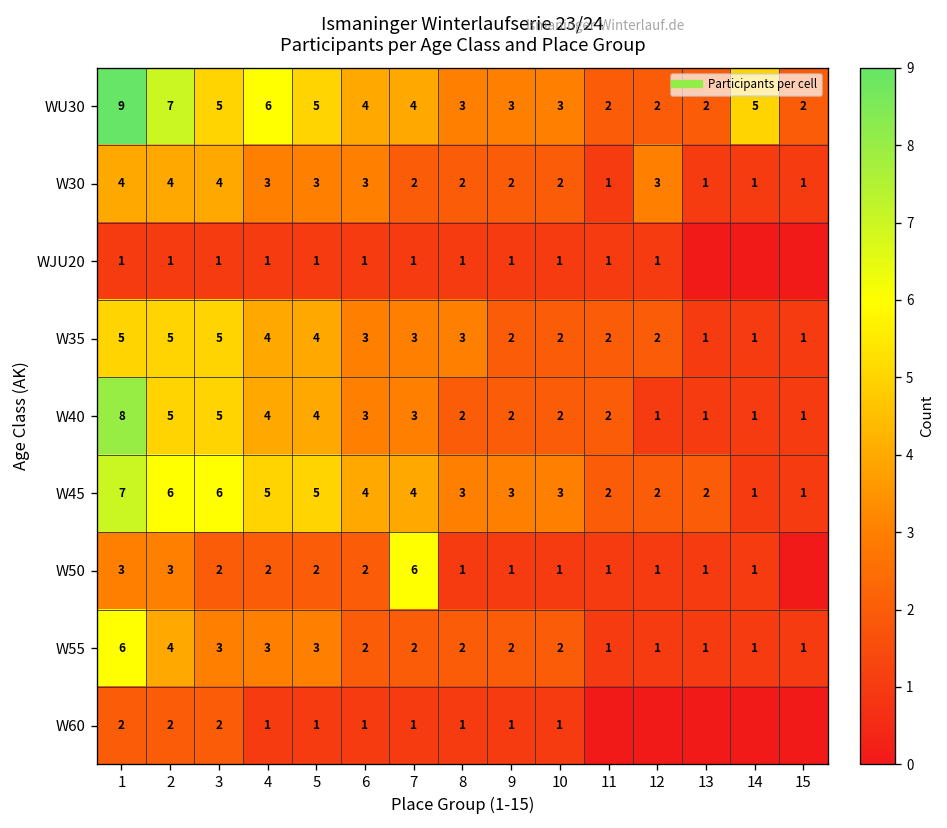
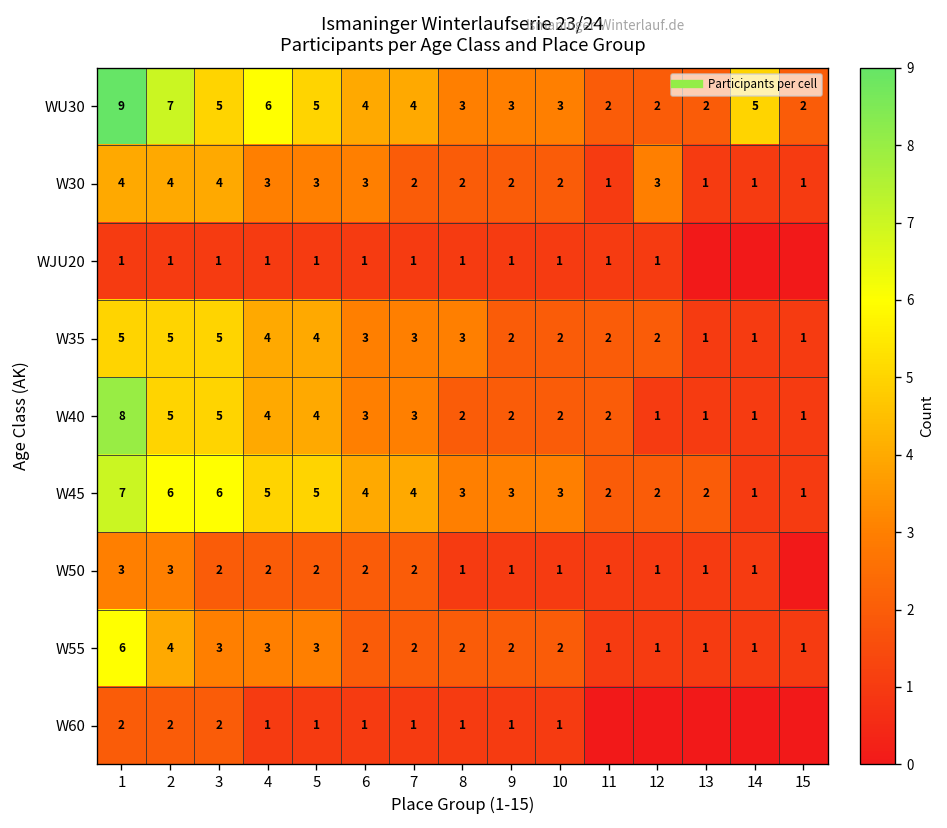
W50, 7: 6 -> 2
